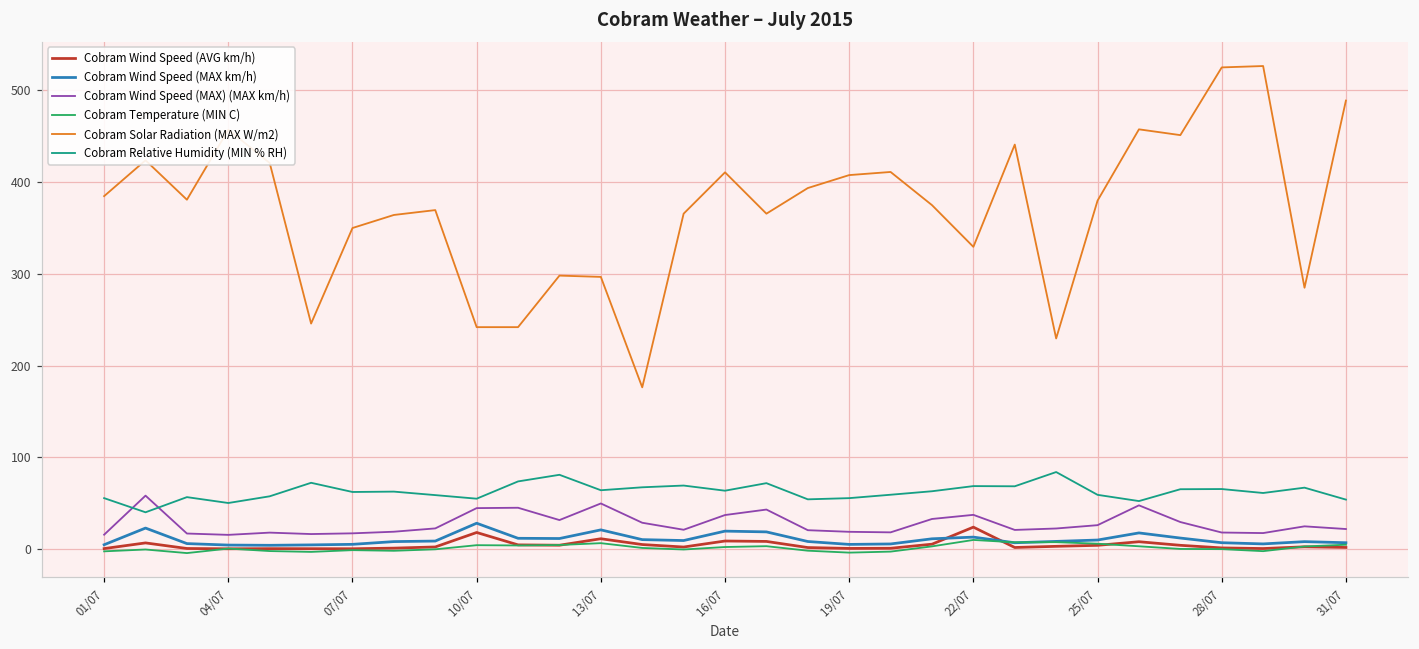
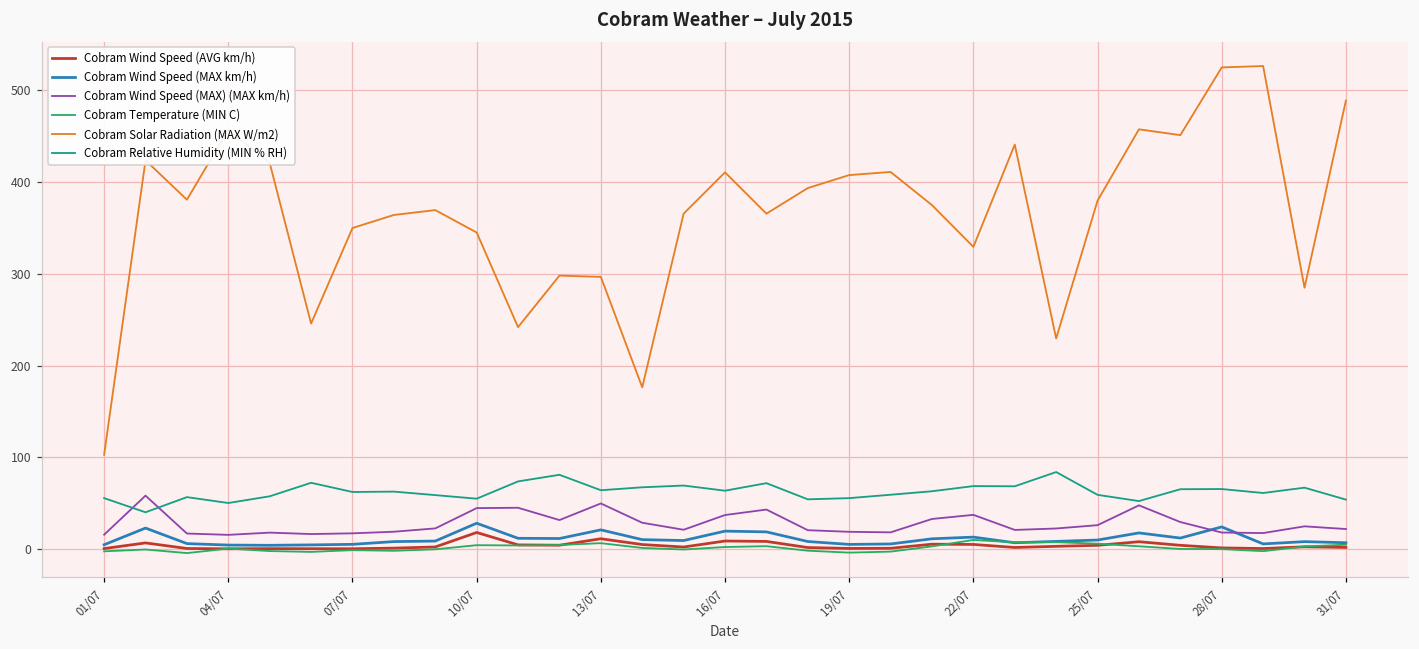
Cobram Solar Radiation (MAX W/m2), 01/07: 380 -> 100
Cobram Solar Radiation (MAX W/m2), 10/07: 240 -> 340
Cobram Wind Speed (AVG km/h), 22/07: 20 -> 10
Cobram Wind Speed (MAX km/h), 28/07: 10 -> 20
